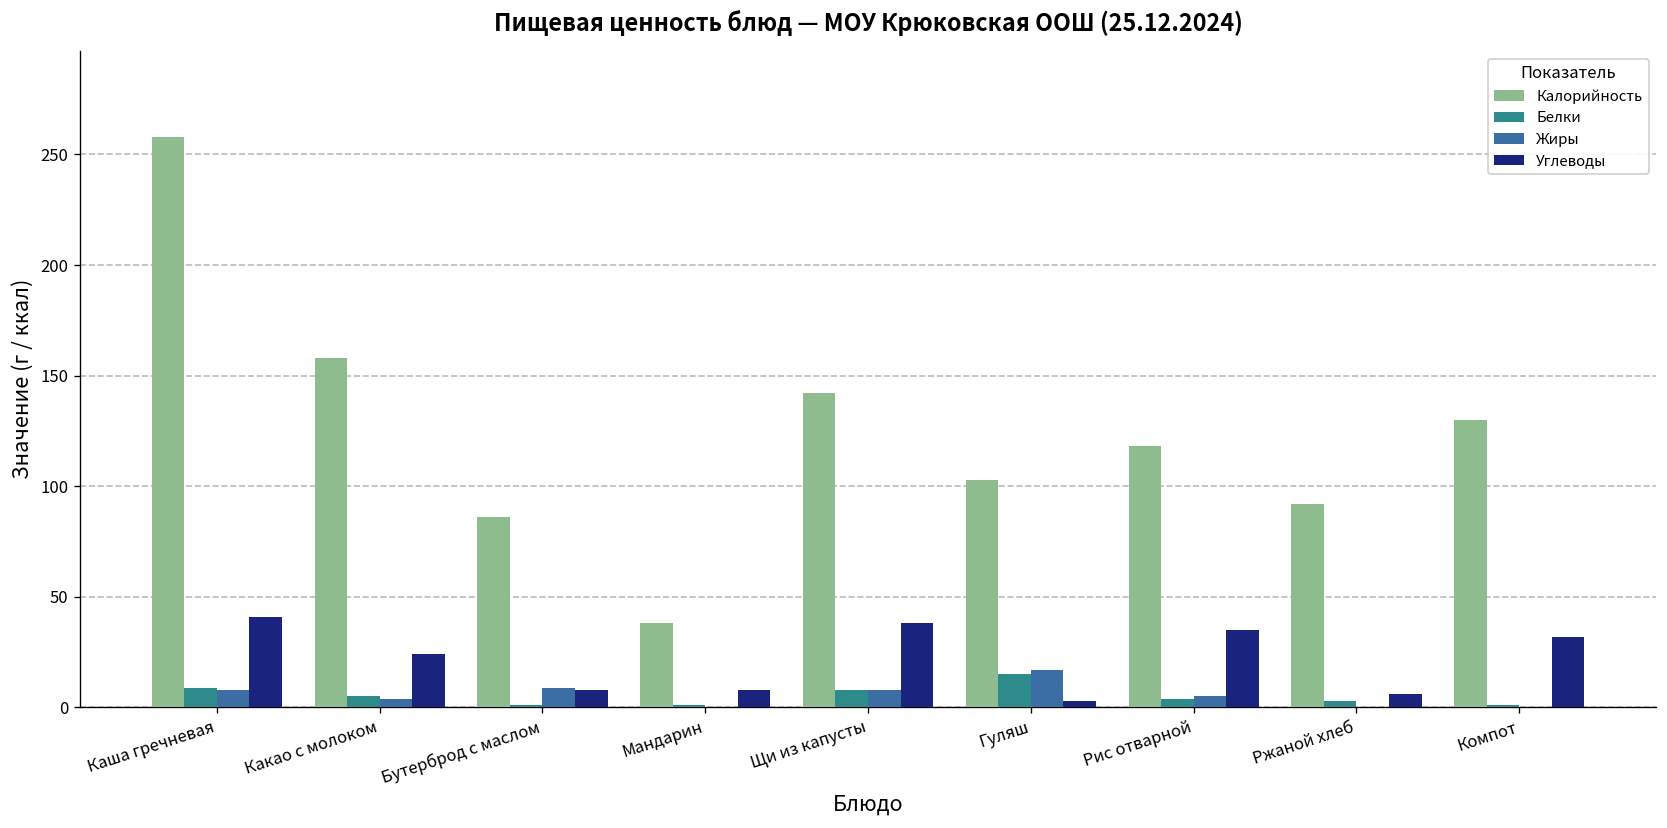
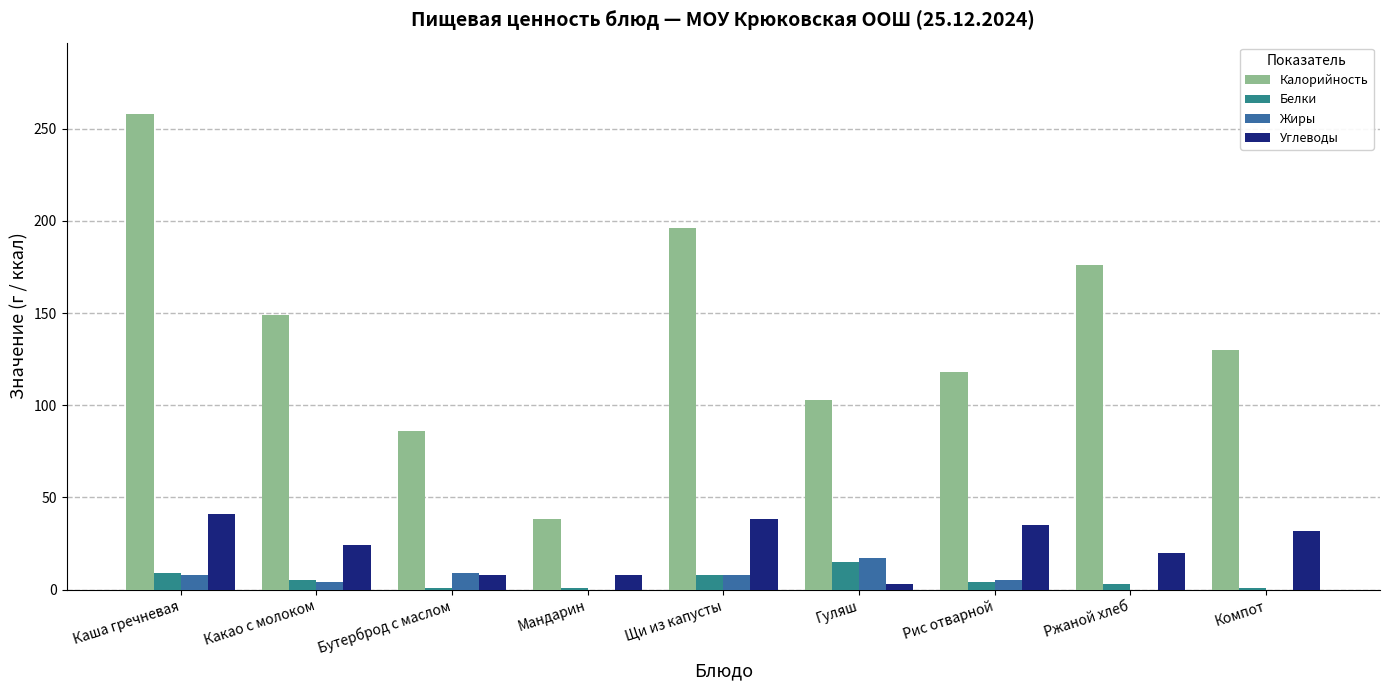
Калорийность, Какао с молоком: 158 -> 149
Калорийность, Щи из капусты: 142 -> 196
Калорийность, Ржаной хлеб: 92 -> 176
Углеводы, Ржаной хлеб: 6 -> 20
